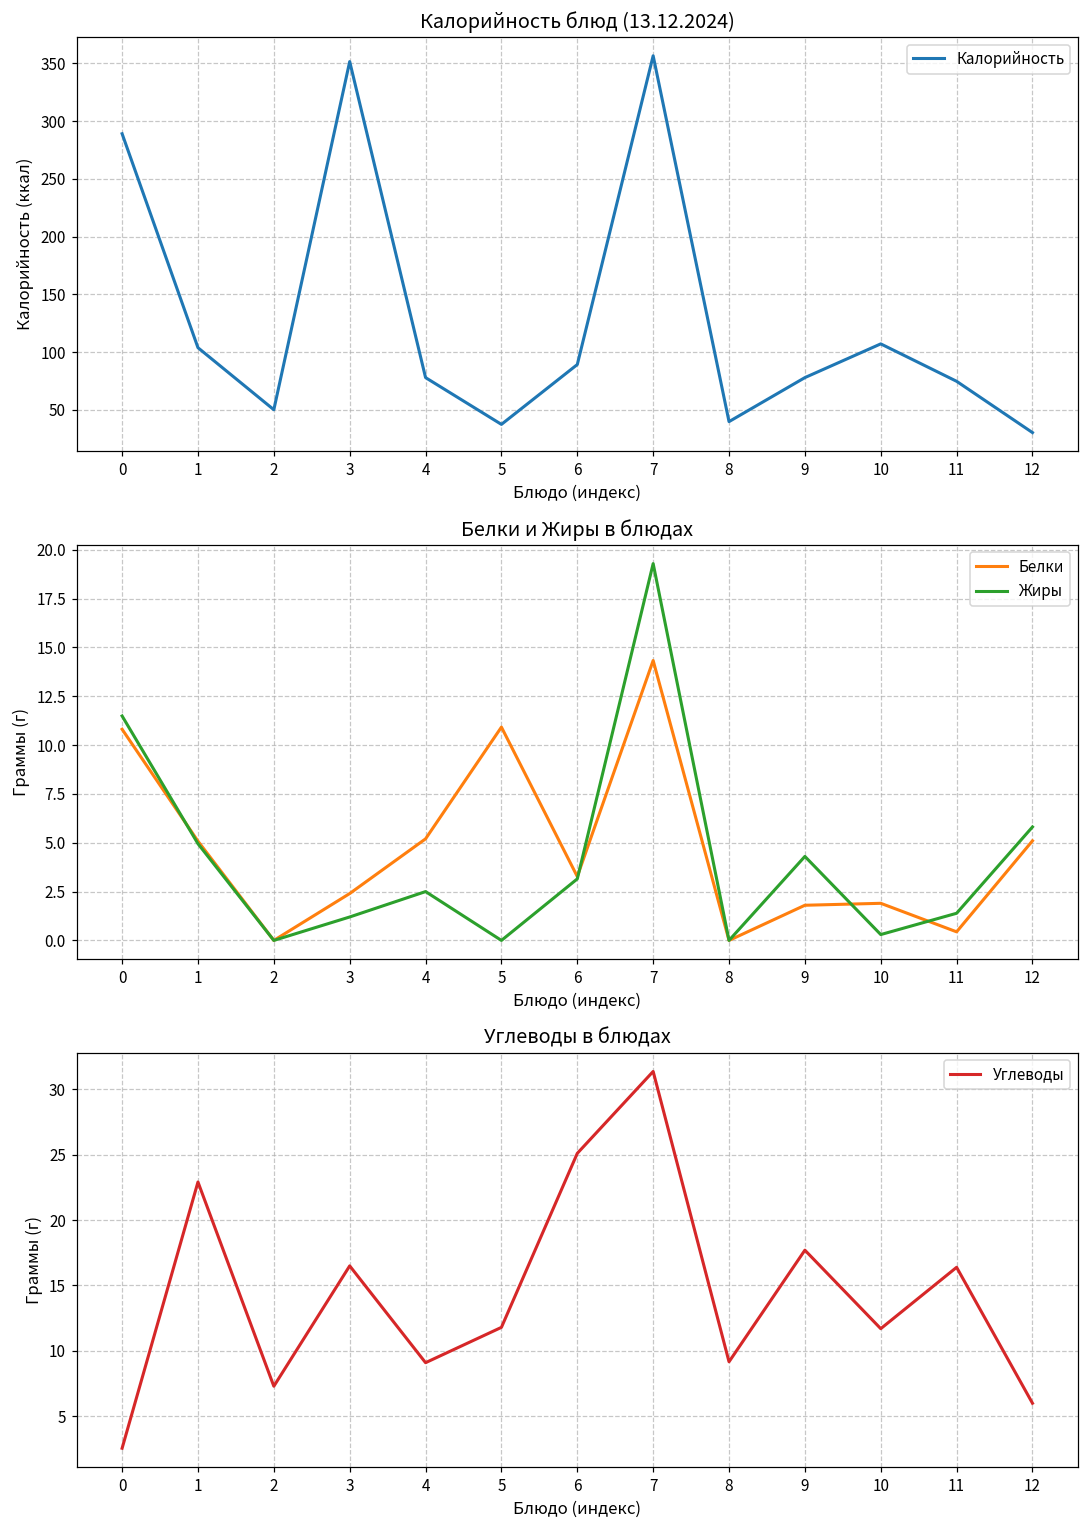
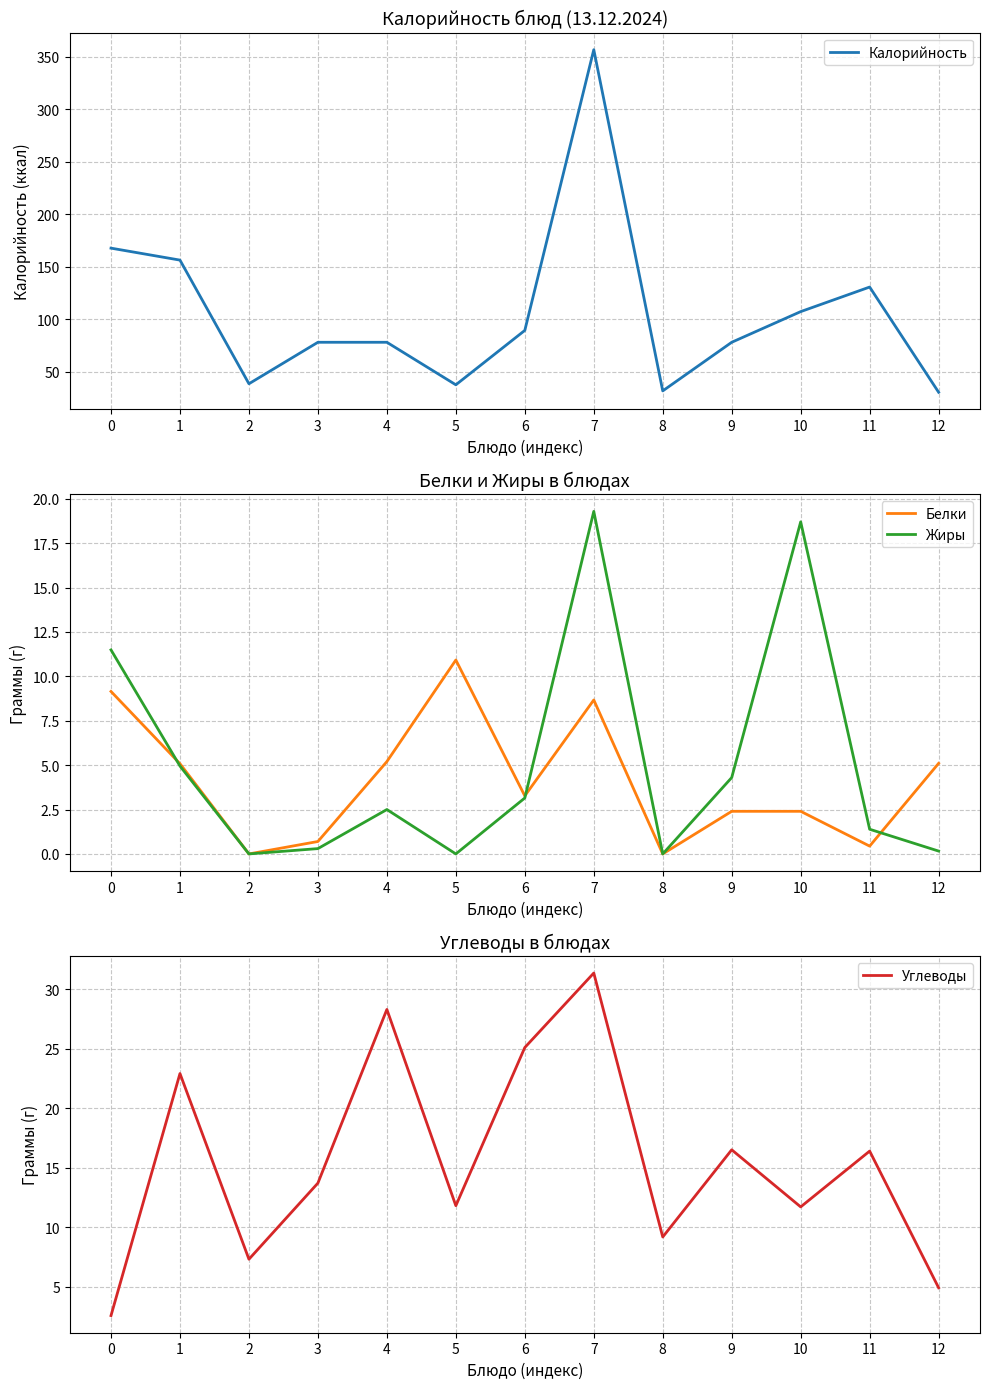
Калорийность блюд (13.12.2024), 0: 289 -> 168
Калорийность блюд (13.12.2024), 1: 104 -> 156
Калорийность блюд (13.12.2024), 2: 50 -> 39
Калорийность блюд (13.12.2024), 3: 352 -> 78
Калорийность блюд (13.12.2024), 8: 40 -> 32
Калорийность блюд (13.12.2024), 11: 75 -> 131
Белки и Жиры в блюдах, Белки, 0: 10.8 -> 9.2
Белки и Жиры в блюдах, Белки, 3: 2.4 -> 0.7
Белки и Жиры в блюдах, Жиры, 3: 1.2 -> 0.3
Белки и Жиры в блюдах, Белки, 7: 14.3 -> 8.7
Белки и Жиры в блюдах, Белки, 9: 1.8 -> 2.4
Белки и Жиры в блюдах, Белки, 10: 1.9 -> 2.4
Белки и Жиры в блюдах, Жиры, 10: 0.3 -> 18.7
Белки и Жиры в блюдах, Жиры, 12: 5.8 -> 0.2
Углеводы в блюдах, 3: 16.5 -> 13.7
Углеводы в блюдах, 4: 9.1 -> 28.3
Углеводы в блюдах, 9: 17.7 -> 16.5
Углеводы в блюдах, 12: 6.0 -> 4.9
